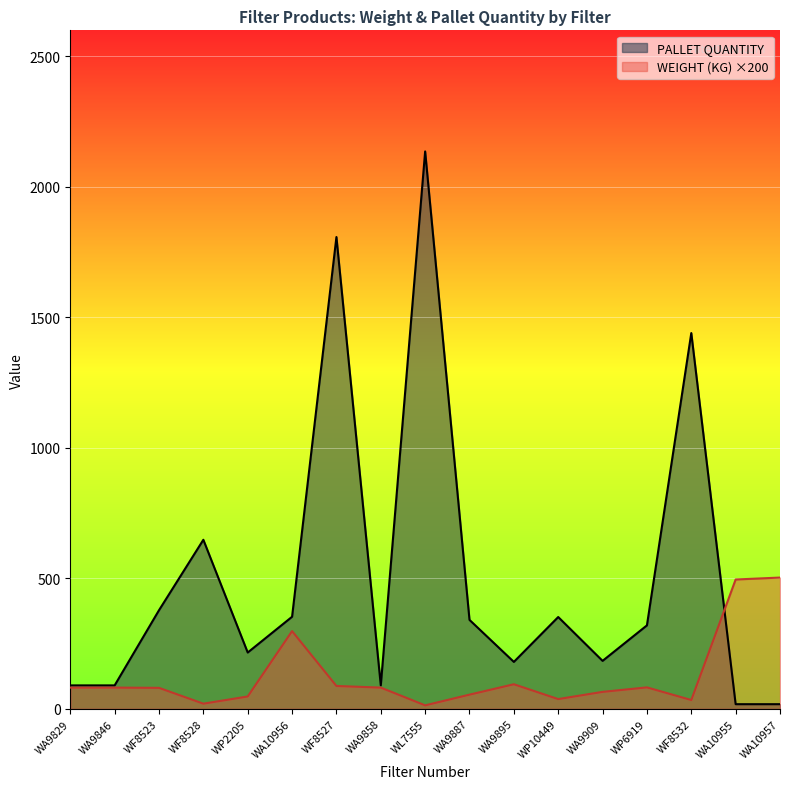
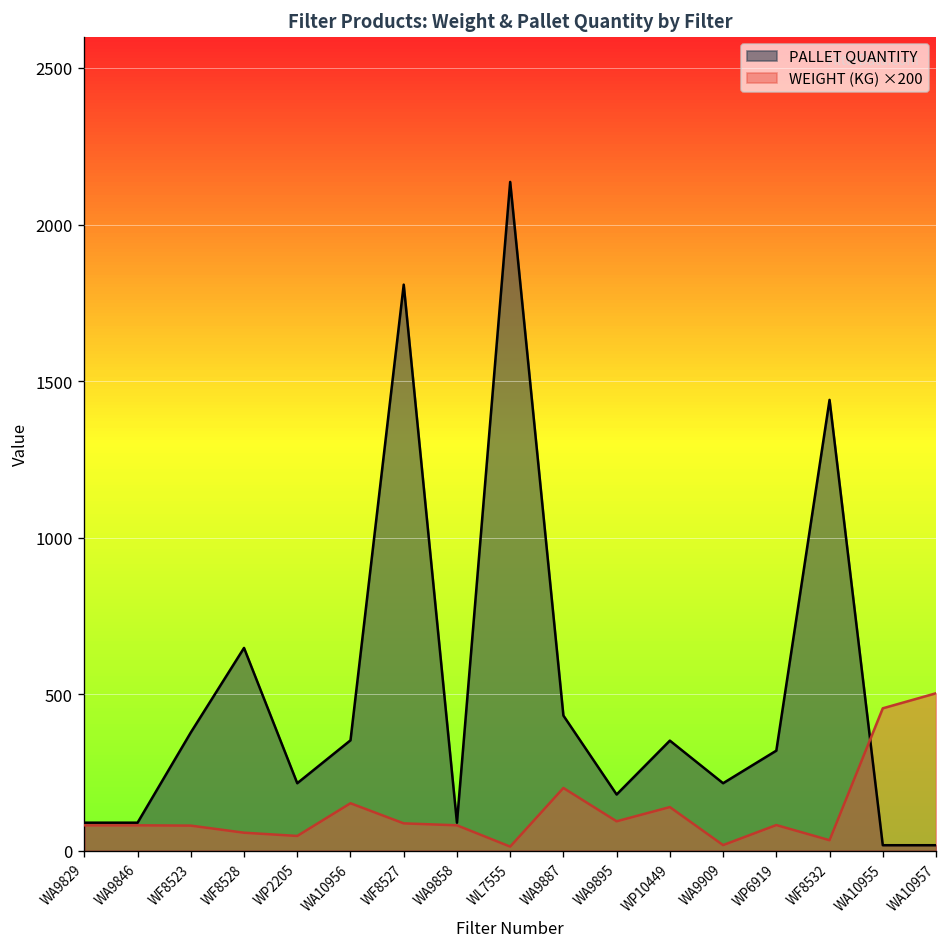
WEIGHT (KG) ×200, WF8528: 20 -> 60
WEIGHT (KG) ×200, WA10956: 300 -> 150
PALLET QUANTITY, WA9887: 340 -> 430
WEIGHT (KG) ×200, WA9887: 50 -> 200
WEIGHT (KG) ×200, WP10449: 40 -> 140
PALLET QUANTITY, WA9909: 180 -> 220
WEIGHT (KG) ×200, WA9909: 70 -> 20
WEIGHT (KG) ×200, WA10955: 500 -> 460
